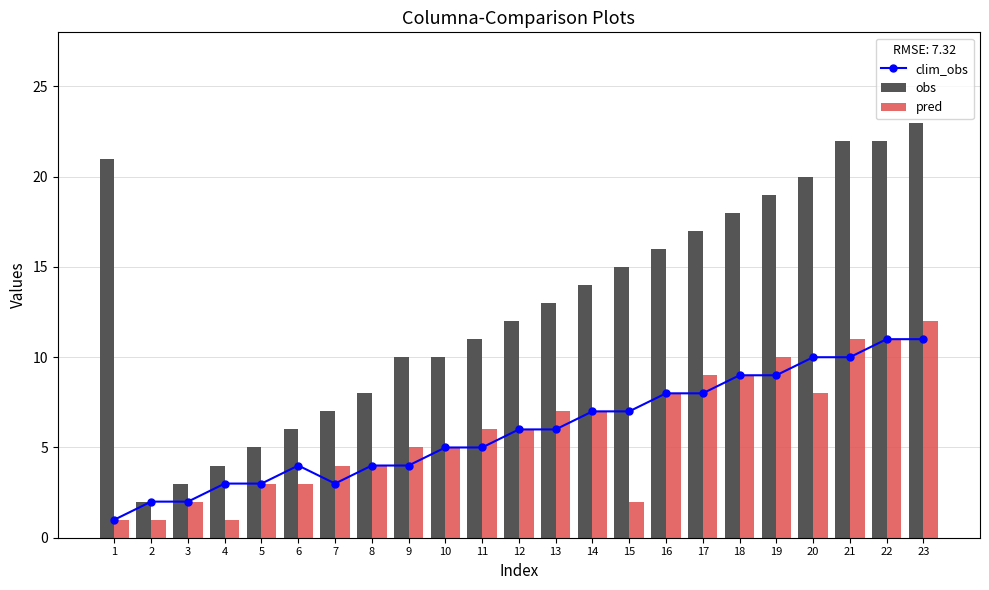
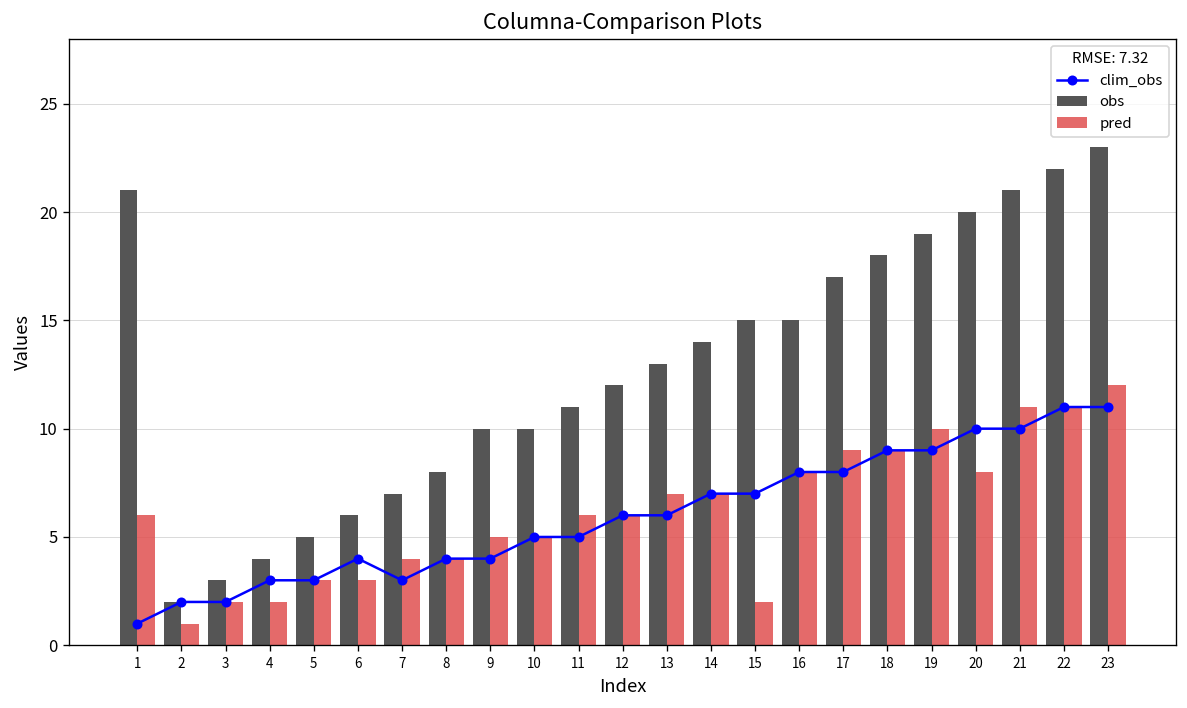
pred, 1: 1 -> 6
pred, 4: 1 -> 2
obs, 16: 16 -> 15
obs, 21: 22 -> 21
